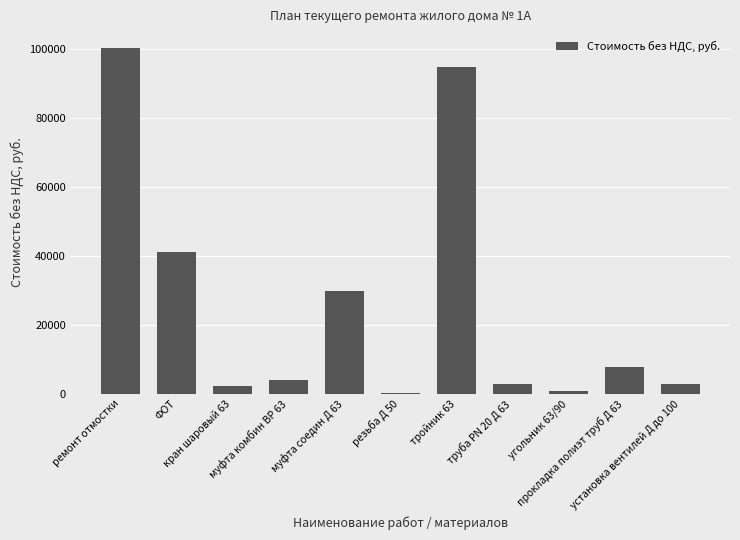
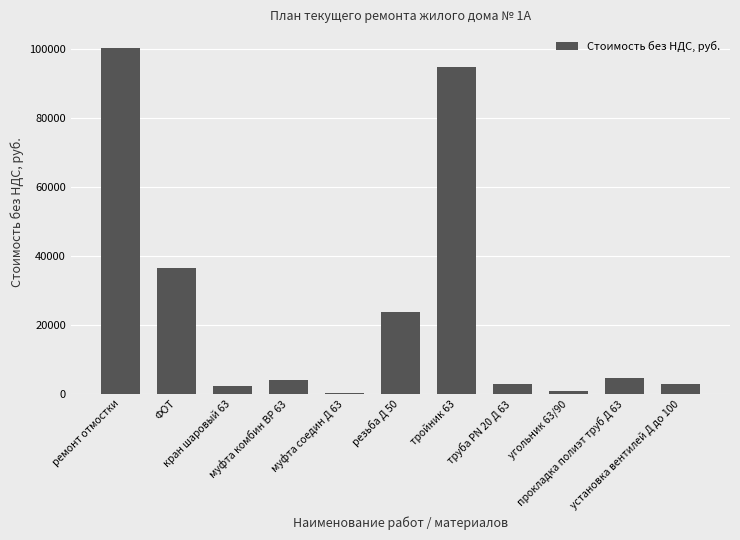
ФОТ: 41000 -> 37000
муфта соедин Д 63: 30000 -> 0
резьба Д 50: 0 -> 24000
прокладка полиэт труб Д 63: 8000 -> 5000
